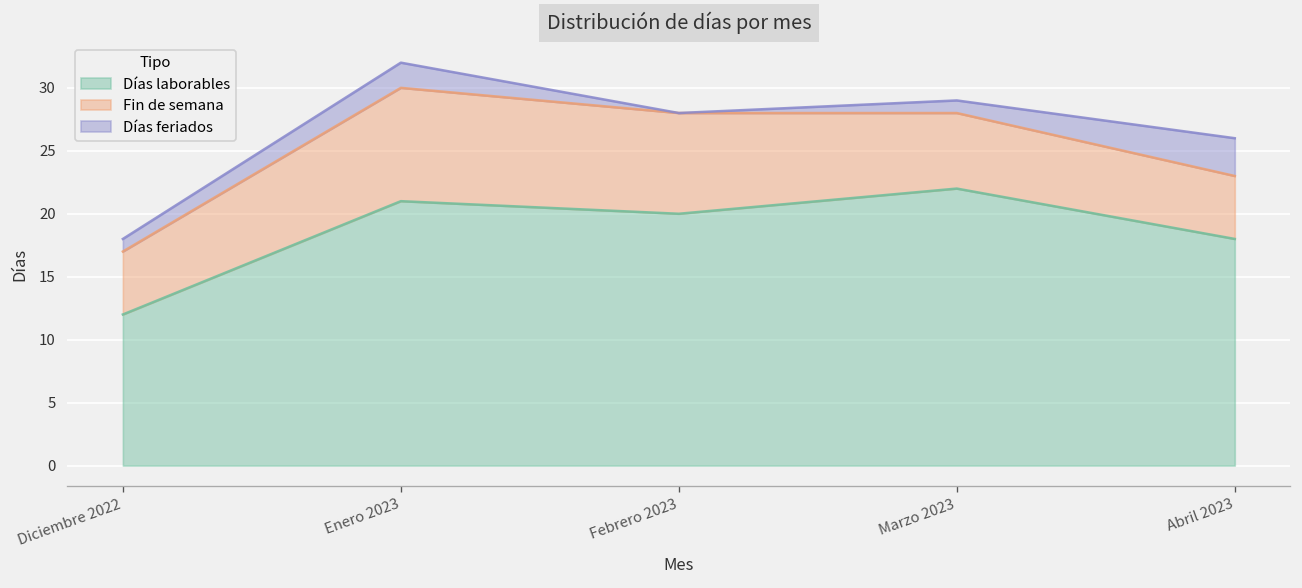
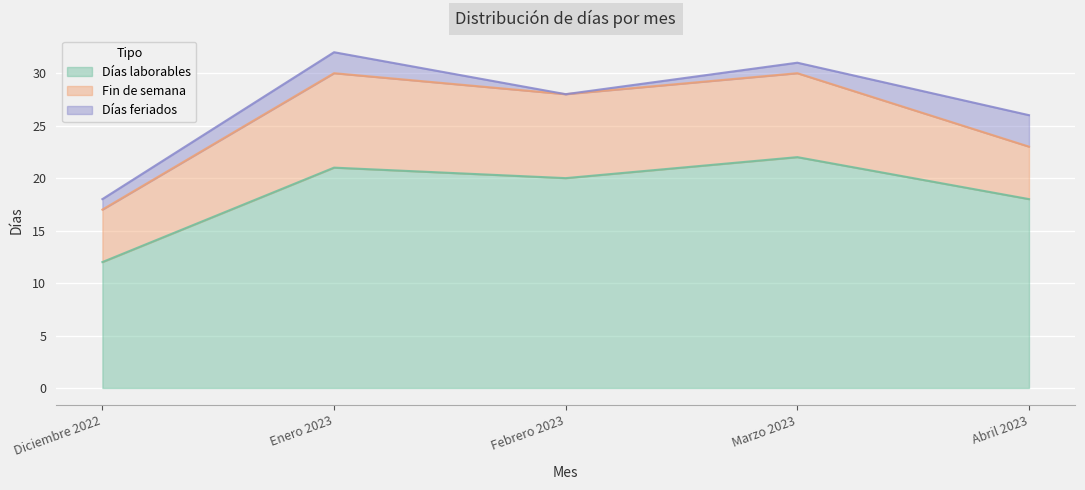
Fin de semana, Marzo 2023: 6 -> 8
